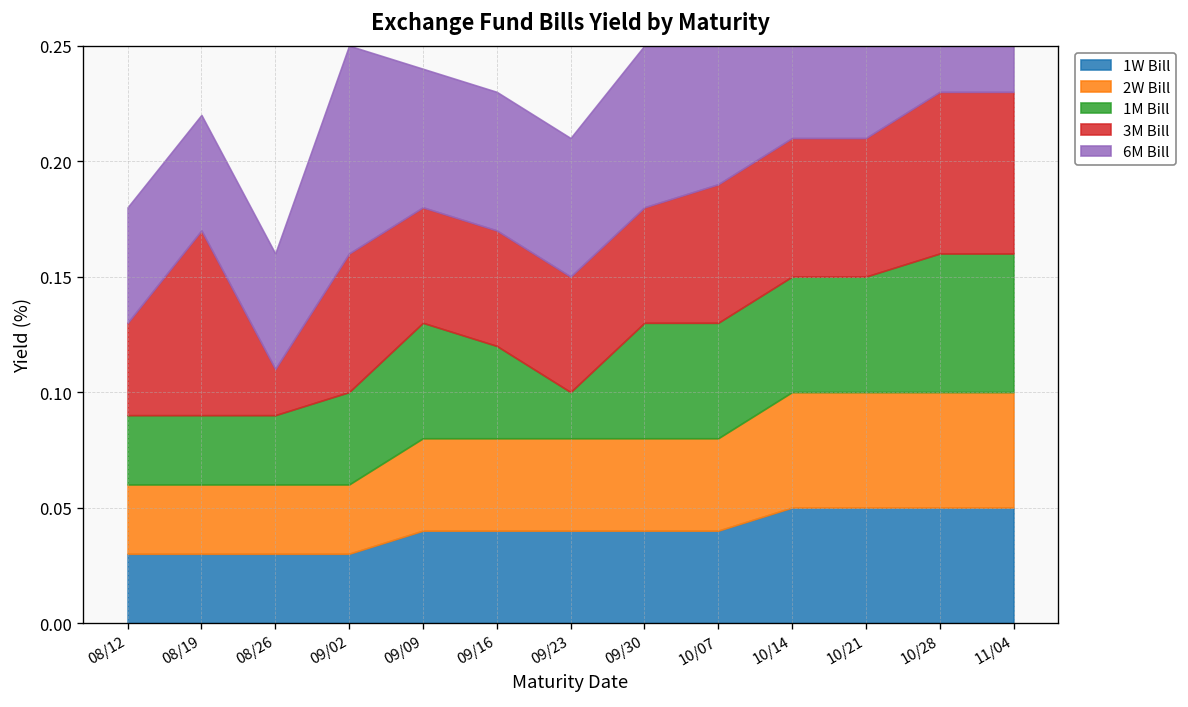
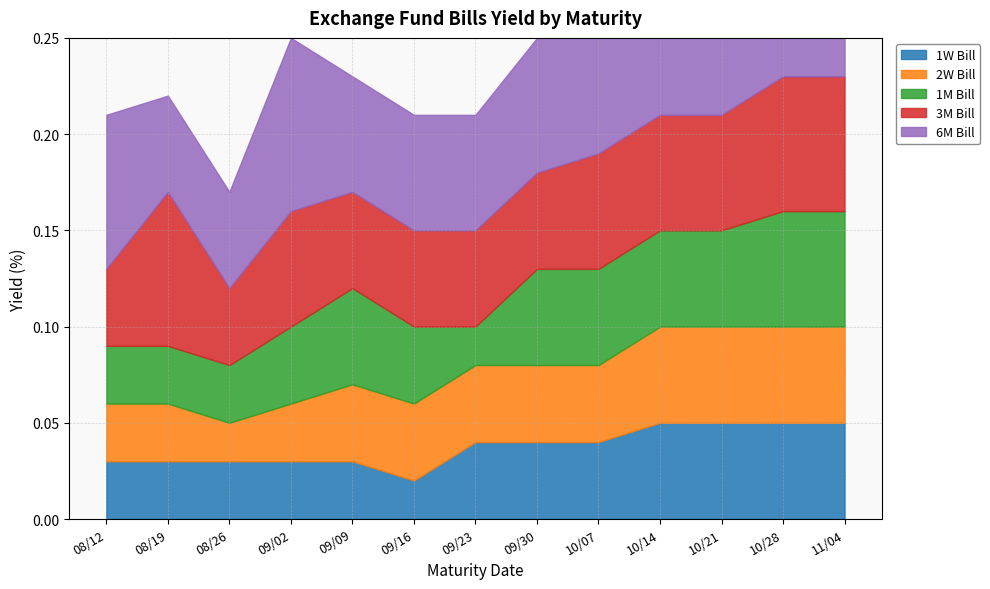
6M Bill, 08/12: 0.05 -> 0.08
2W Bill, 08/26: 0.03 -> 0.02
3M Bill, 08/26: 0.02 -> 0.04
1W Bill, 09/09: 0.04 -> 0.03
1W Bill, 09/16: 0.04 -> 0.02
